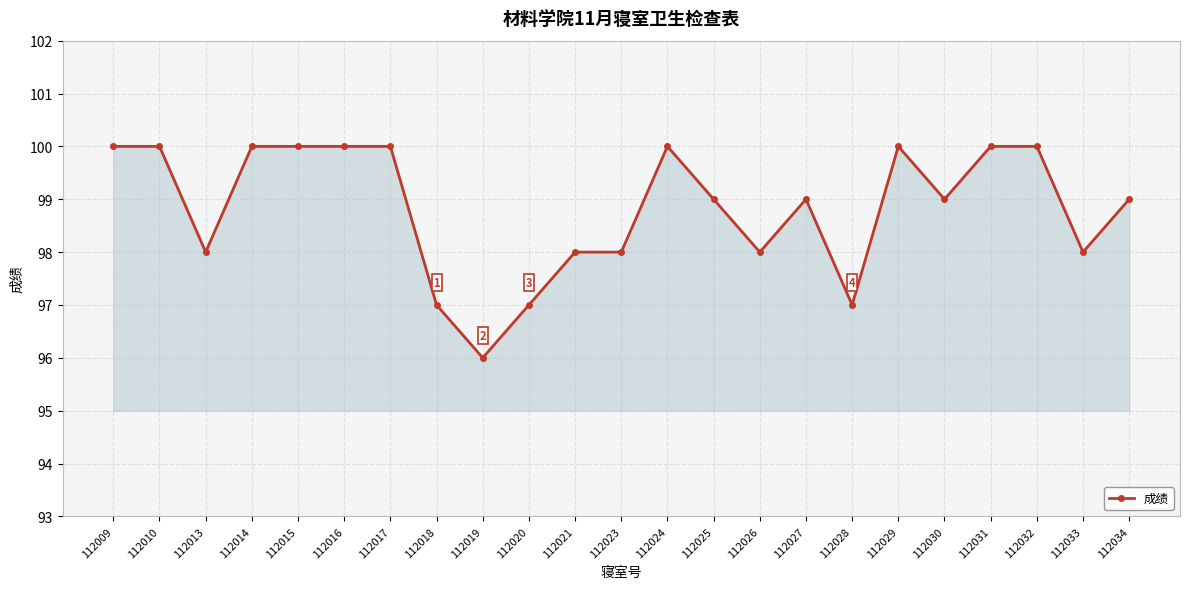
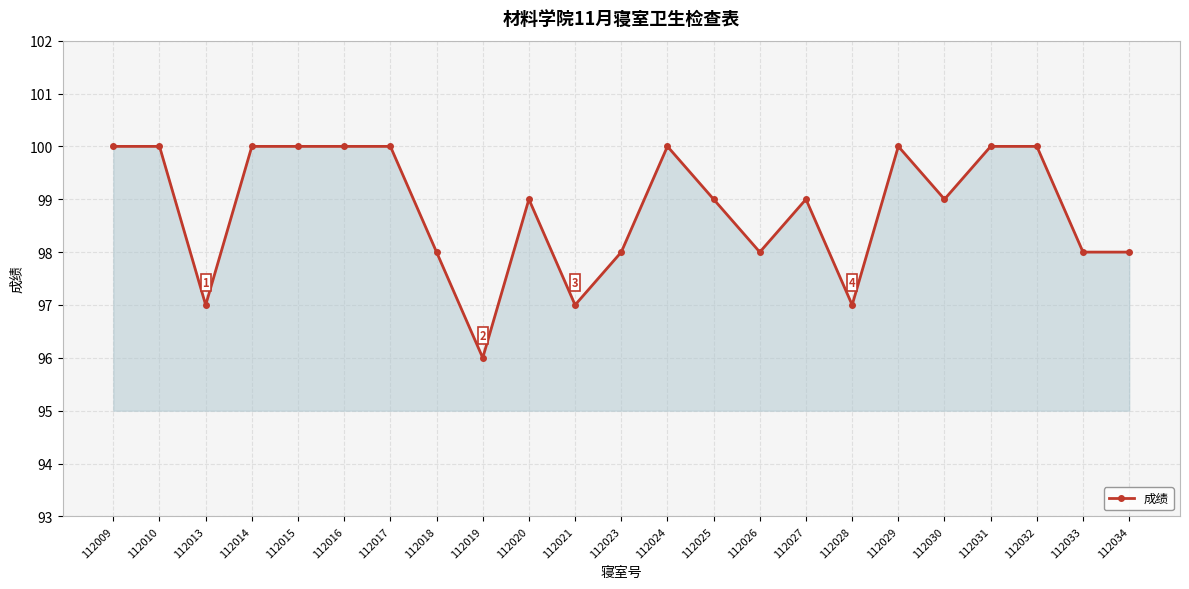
112013: 98 -> 97
112018: 97 -> 98
112020: 97 -> 99
112021: 98 -> 97
112034: 99 -> 98
